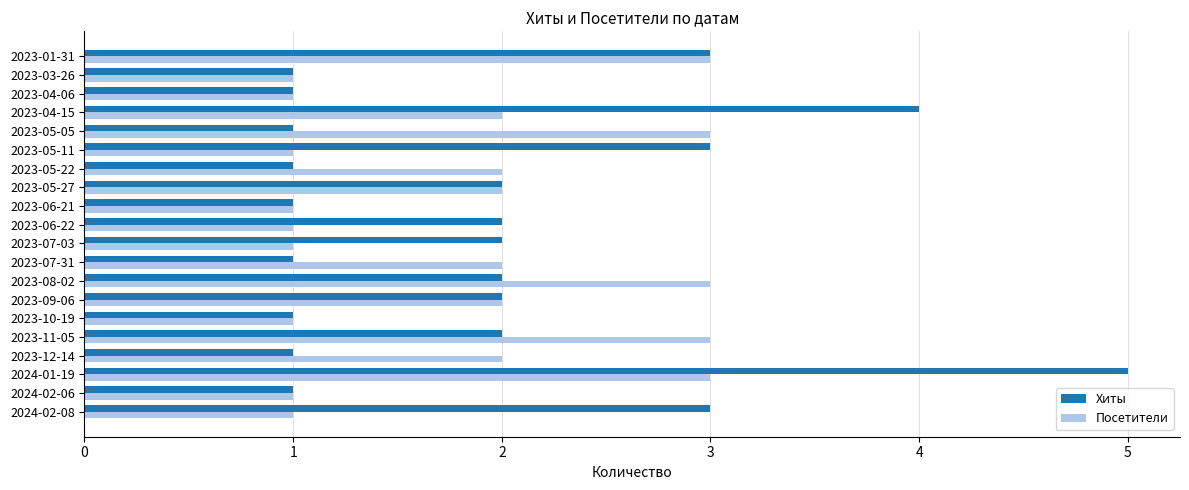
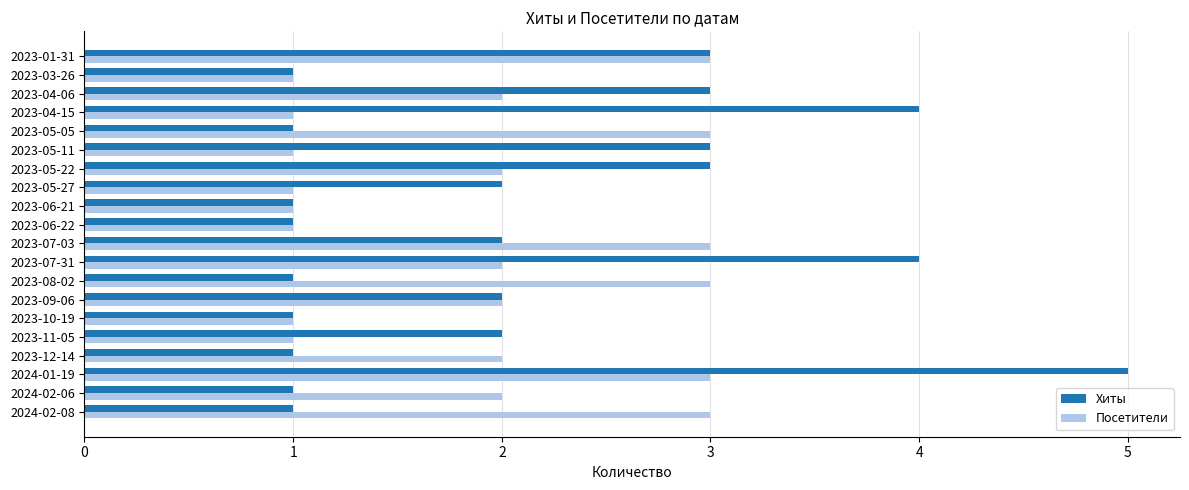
Хиты, 2023-04-06: 1 -> 3
Посетители, 2023-04-06: 1 -> 2
Посетители, 2023-04-15: 2 -> 1
Хиты, 2023-05-22: 1 -> 3
Посетители, 2023-05-27: 2 -> 1
Хиты, 2023-06-22: 2 -> 1
Посетители, 2023-07-03: 1 -> 3
Хиты, 2023-07-31: 1 -> 4
Хиты, 2023-08-02: 2 -> 1
Посетители, 2023-11-05: 3 -> 1
Посетители, 2024-02-06: 1 -> 2
Хиты, 2024-02-08: 3 -> 1
Посетители, 2024-02-08: 1 -> 3
